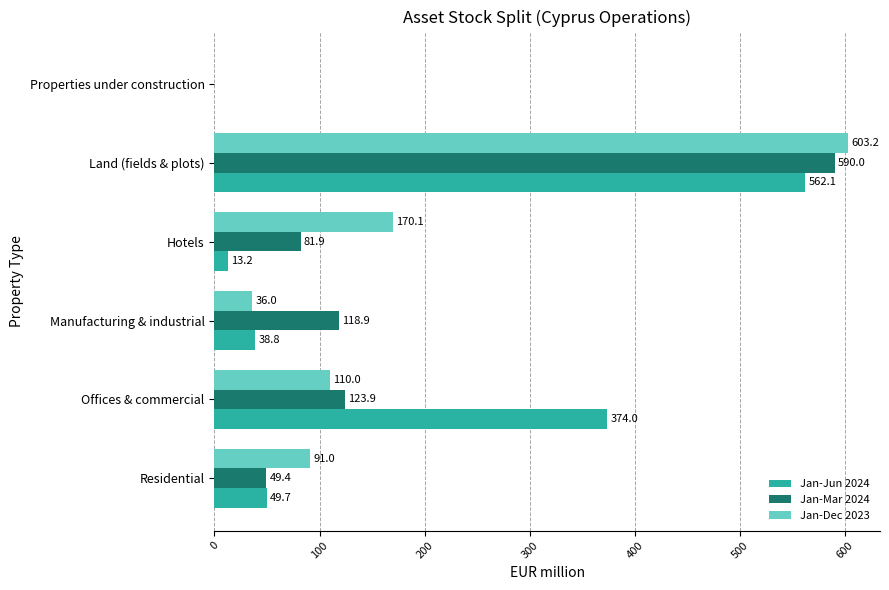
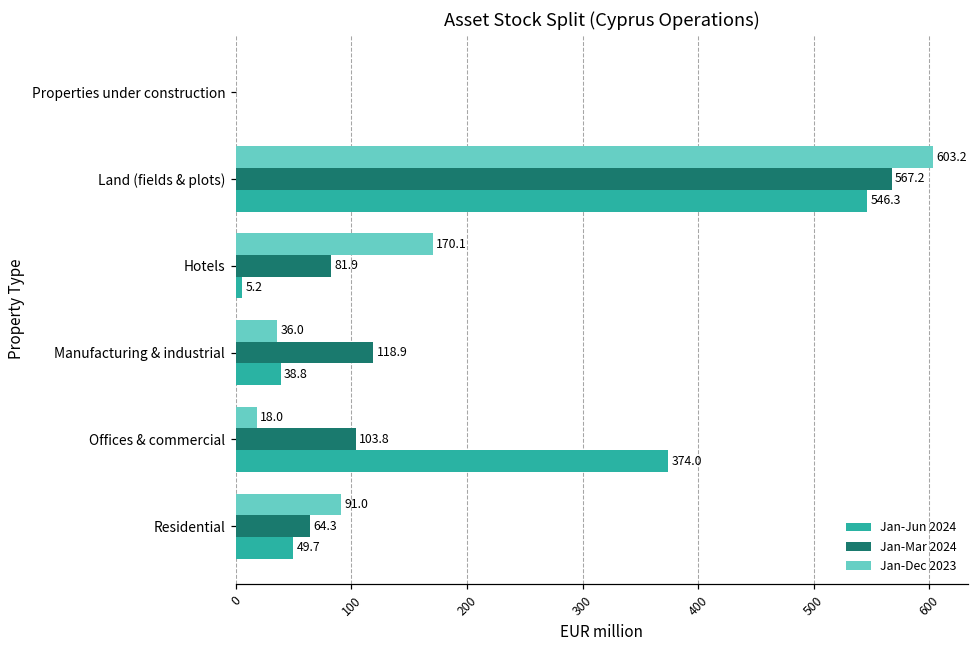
Jan-Mar 2024, Land (fields & plots): 590.0 -> 567.2
Jan-Jun 2024, Land (fields & plots): 562.1 -> 546.3
Jan-Jun 2024, Hotels: 13.2 -> 5.2
Jan-Dec 2023, Offices & commercial: 110.0 -> 18.0
Jan-Mar 2024, Offices & commercial: 123.9 -> 103.8
Jan-Mar 2024, Residential: 49.4 -> 64.3
